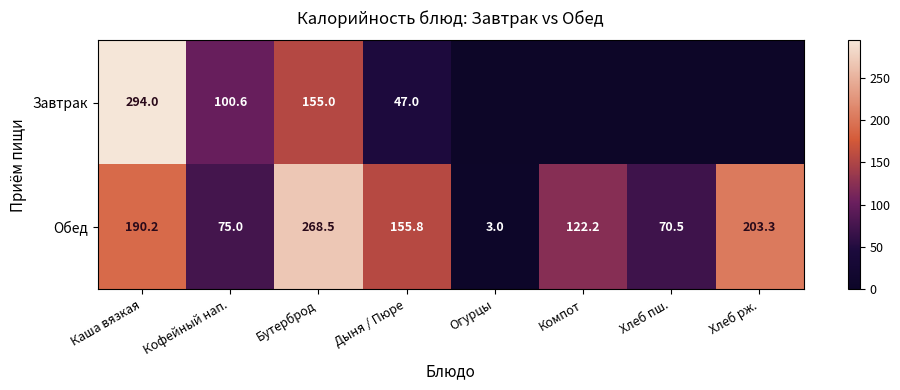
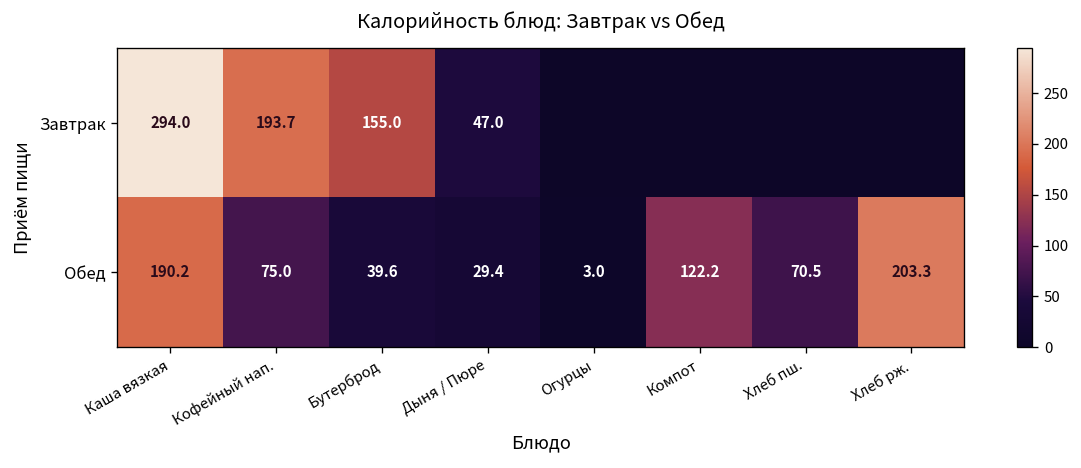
Завтрак, Кофейный нап.: 100.6 -> 193.7
Обед, Бутерброд: 268.5 -> 39.6
Обед, Дыня / Пюре: 155.8 -> 29.4
